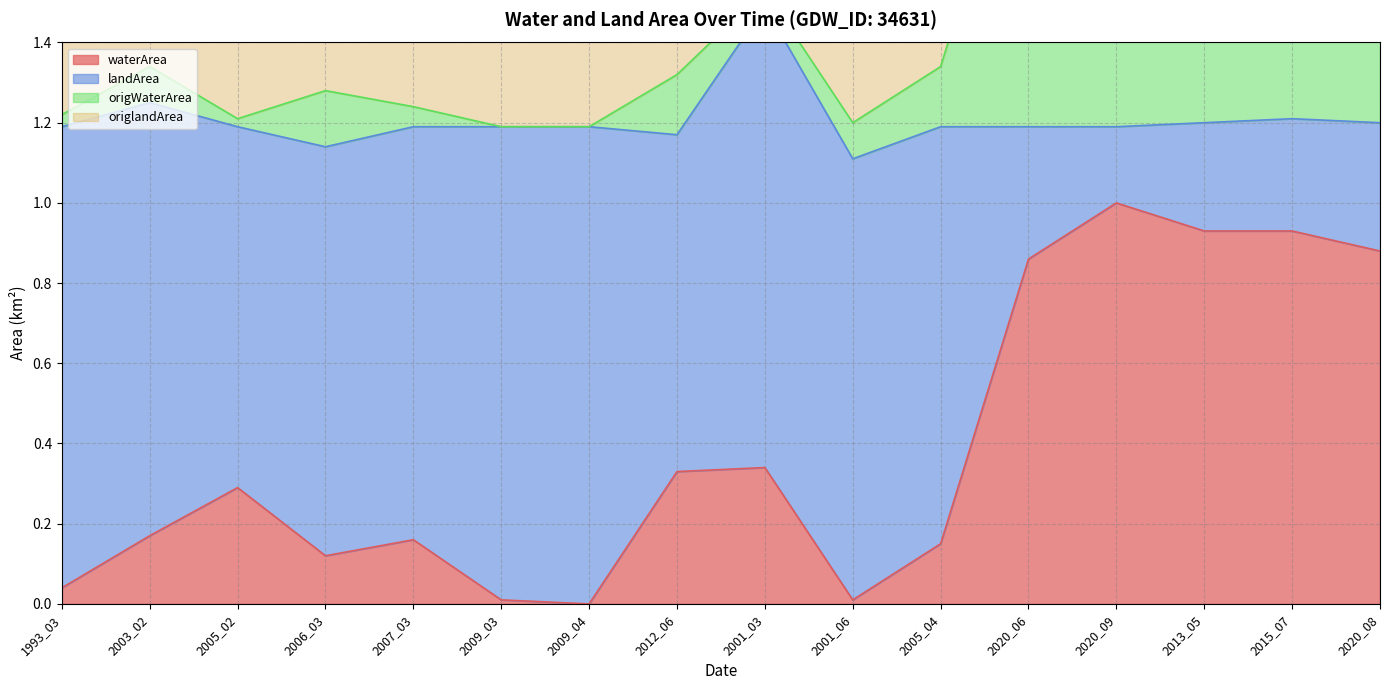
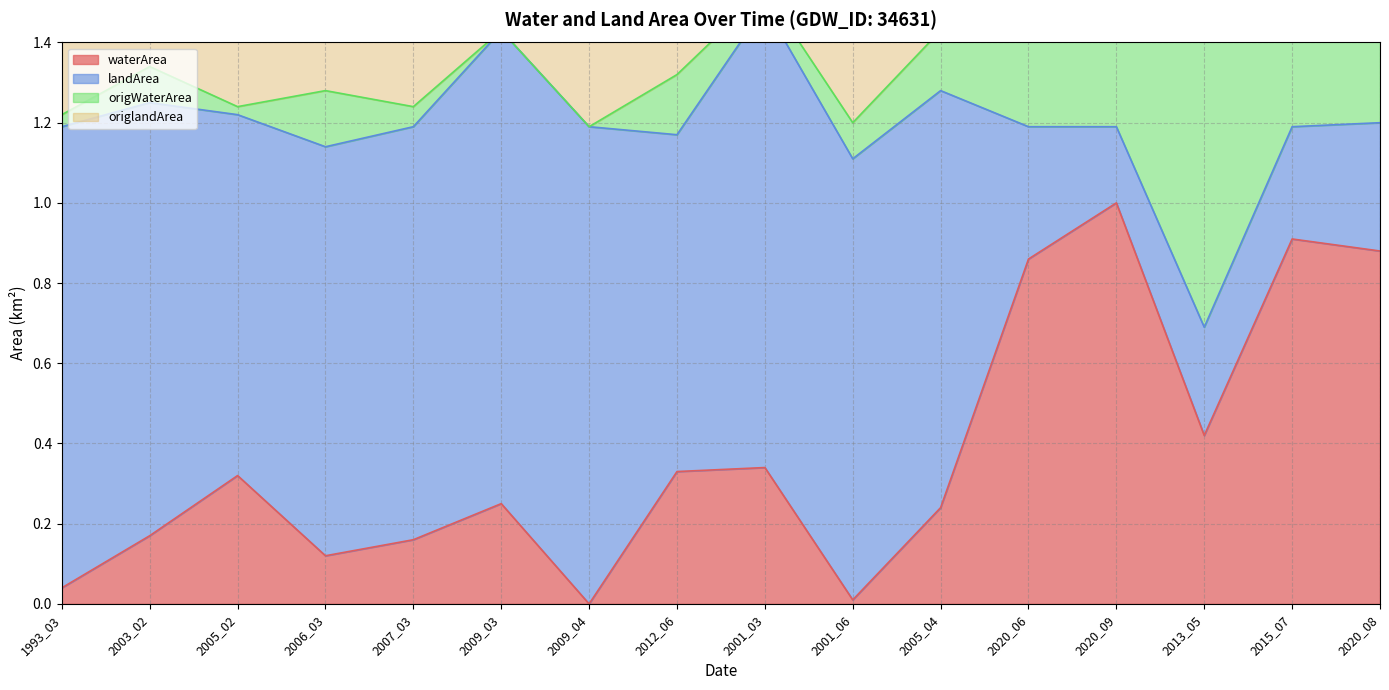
waterArea, 2005_02: 0.29 -> 0.32
waterArea, 2009_03: 0.01 -> 0.25
waterArea, 2005_04: 0.15 -> 0.24
waterArea, 2013_05: 0.93 -> 0.42
waterArea, 2015_07: 0.93 -> 0.91
